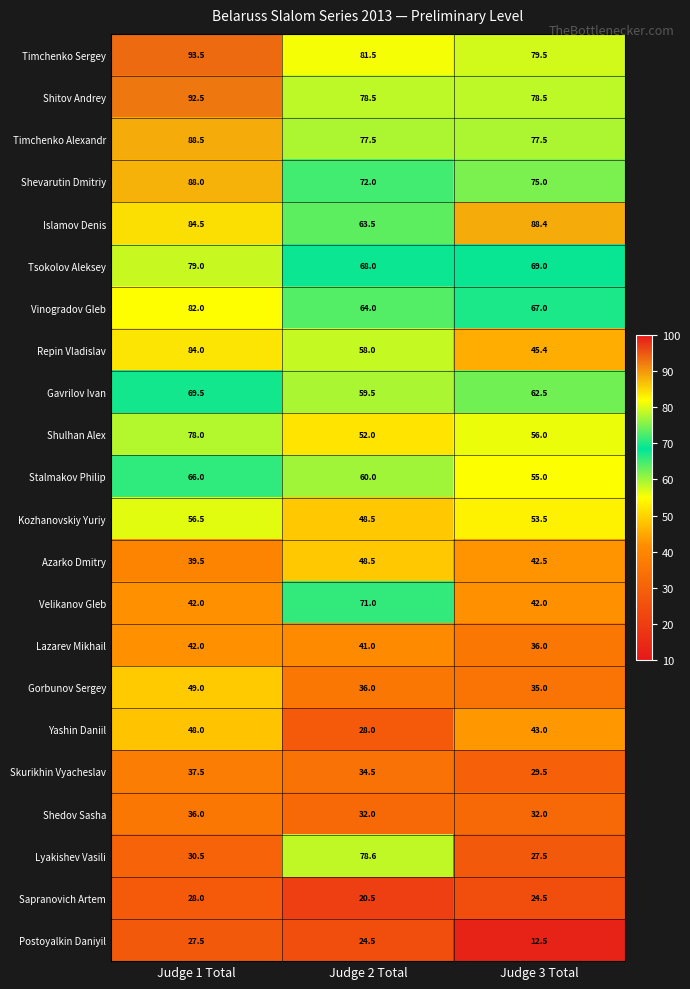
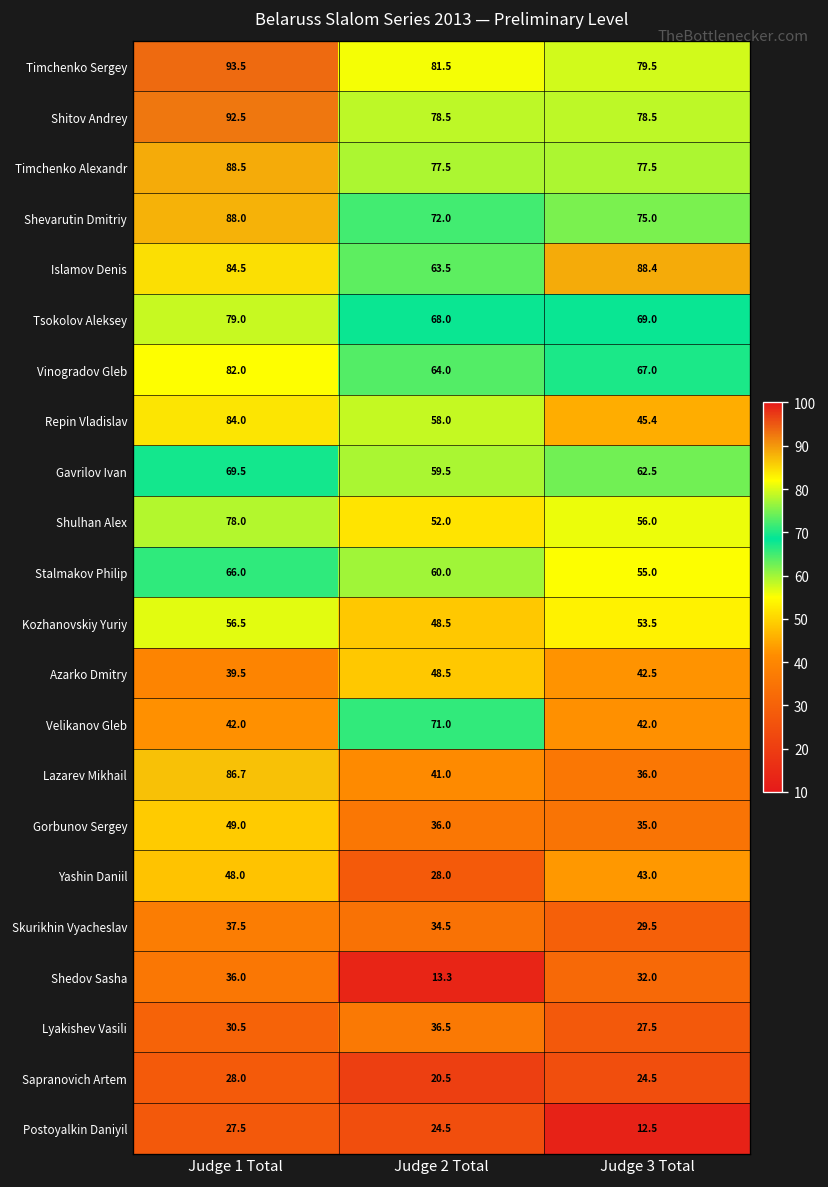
Lazarev Mikhail, Judge 1 Total: 42.0 -> 86.7
Shedov Sasha, Judge 2 Total: 32.0 -> 13.3
Lyakishev Vasili, Judge 2 Total: 78.6 -> 36.5
